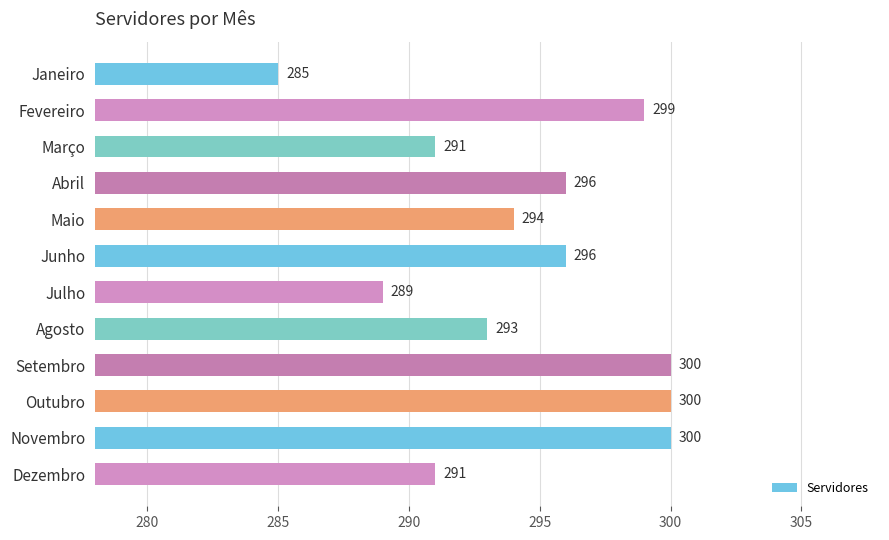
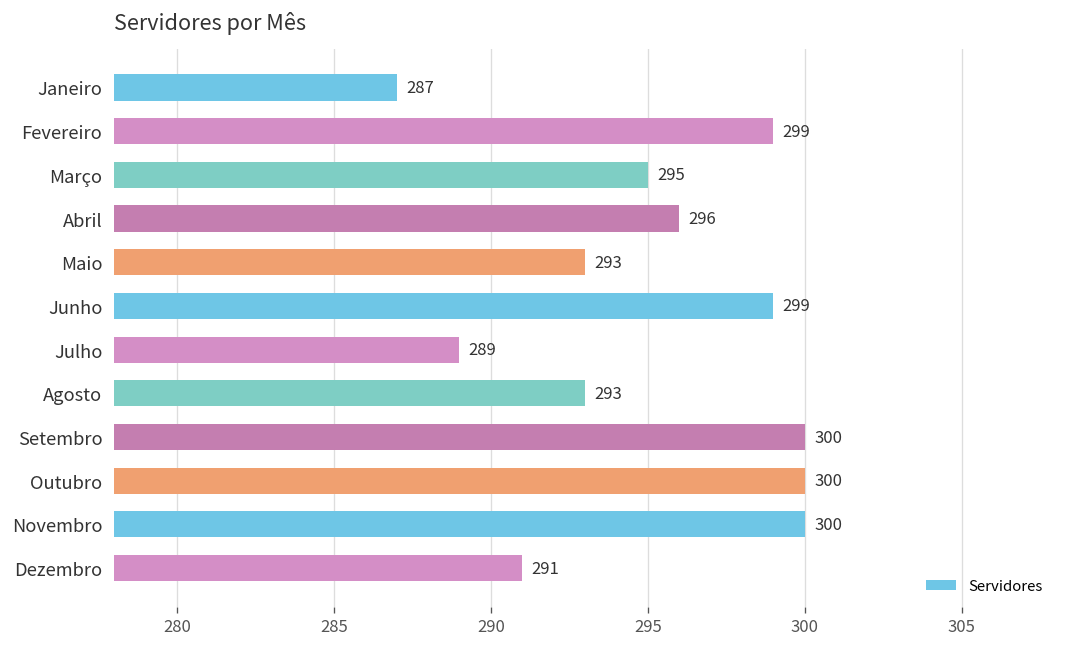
Janeiro: 285 -> 287
Março: 291 -> 295
Maio: 294 -> 293
Junho: 296 -> 299
